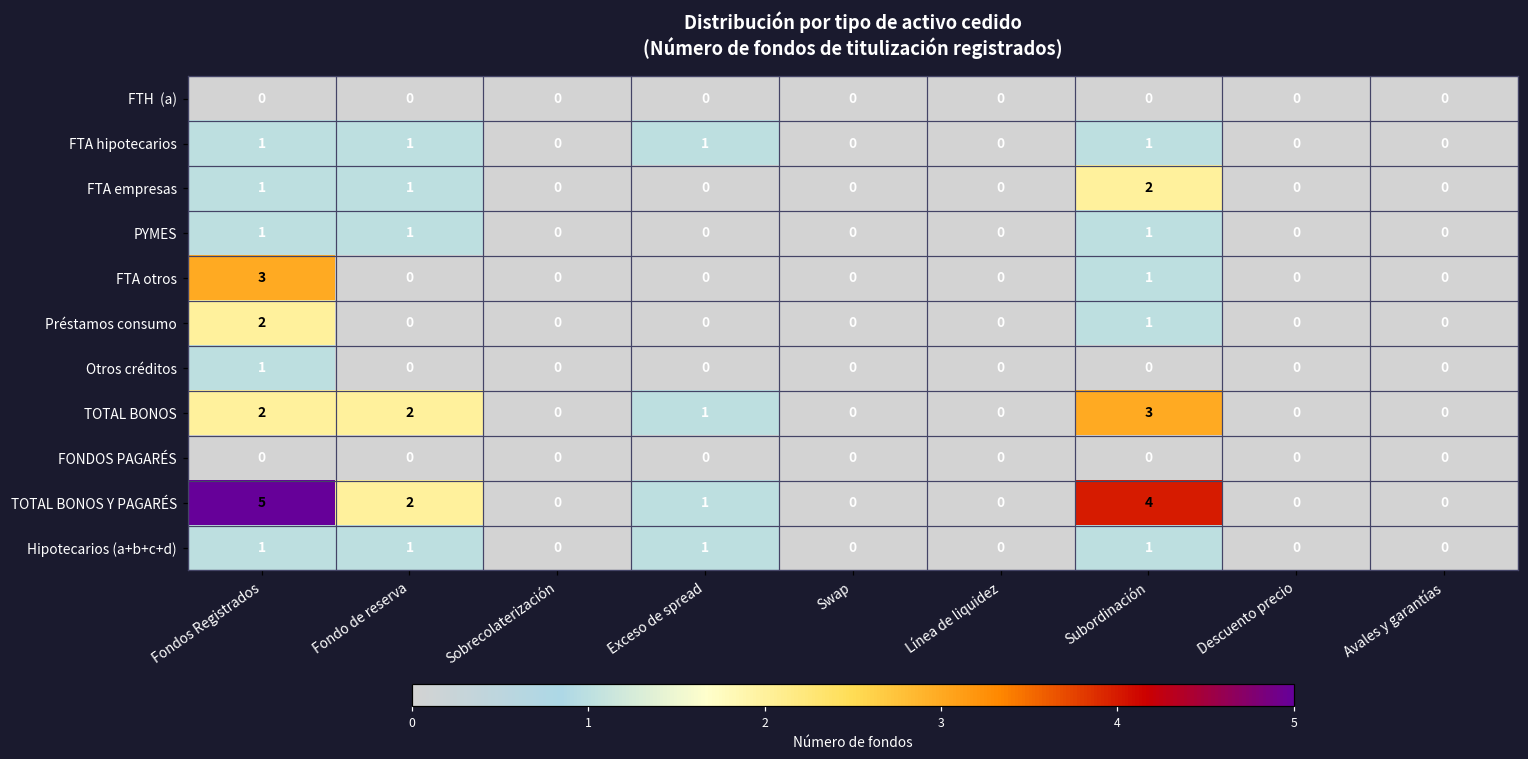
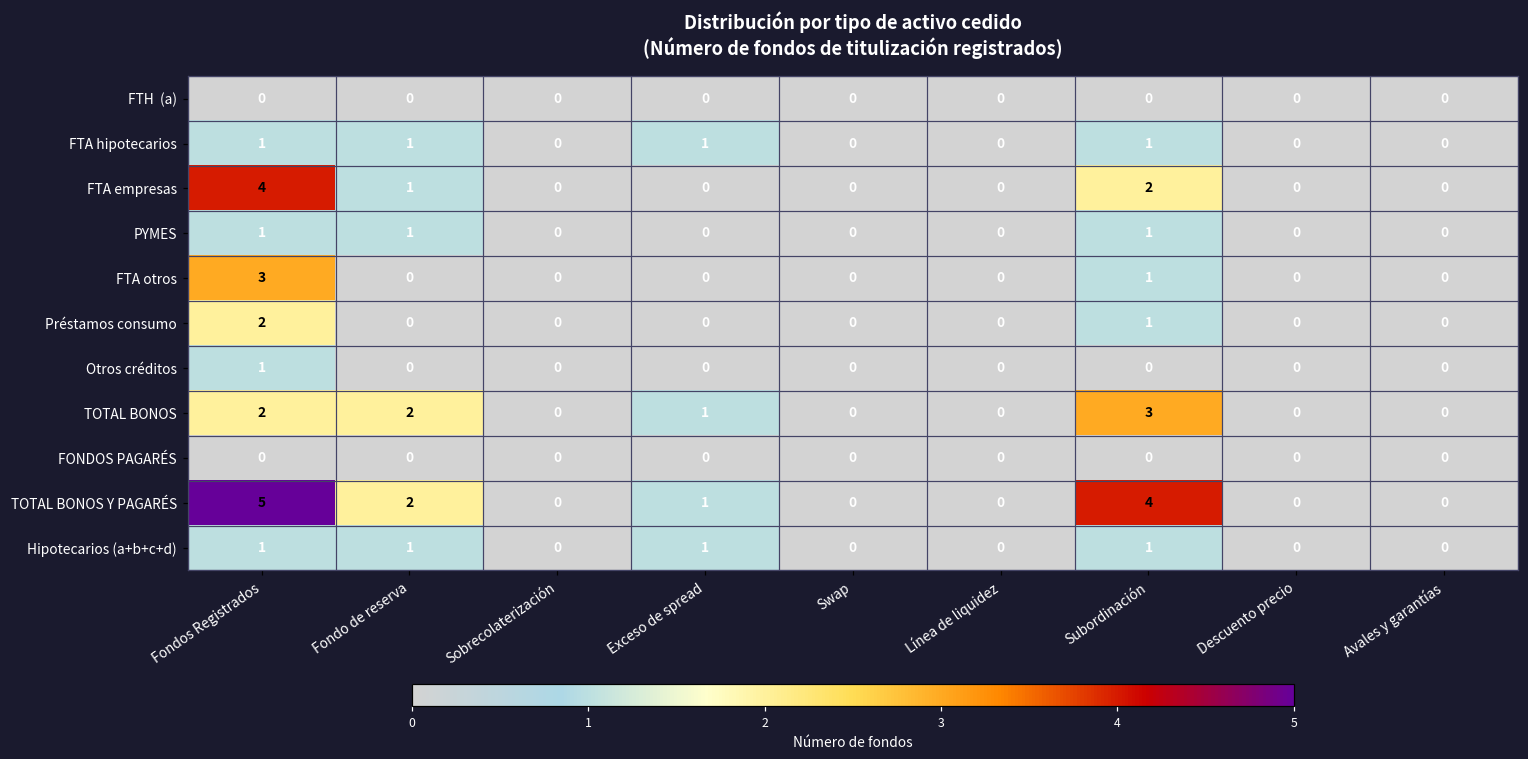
FTA empresas, Fondos Registrados: 1 -> 4
